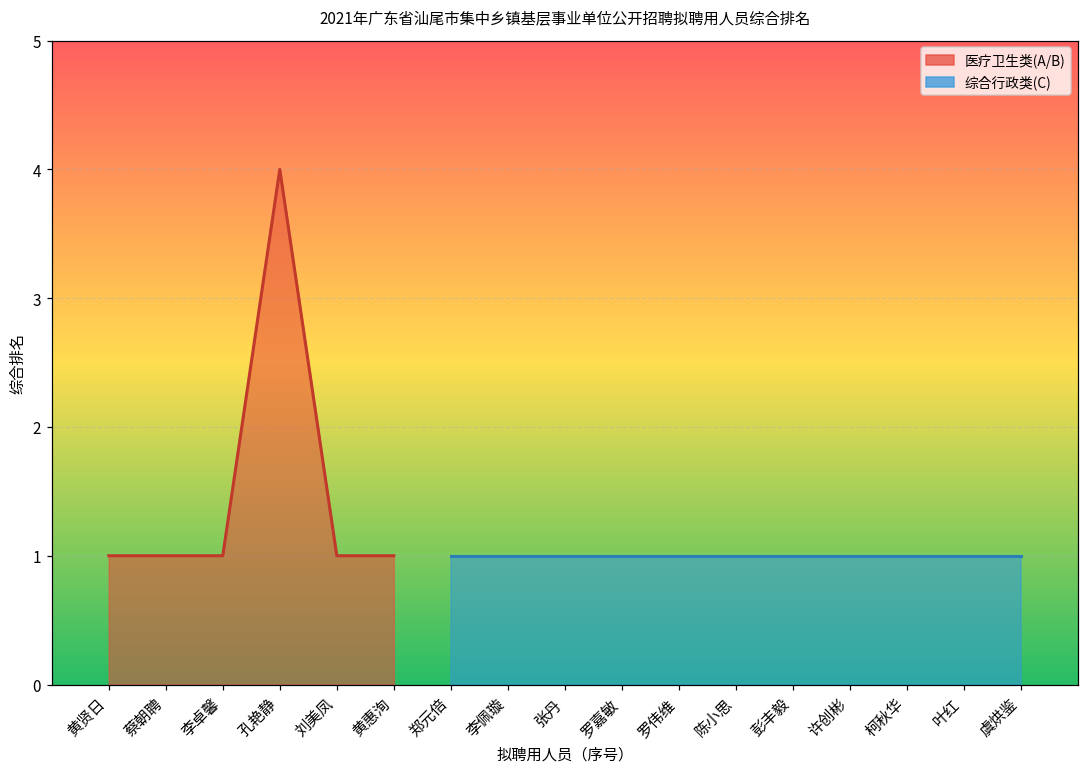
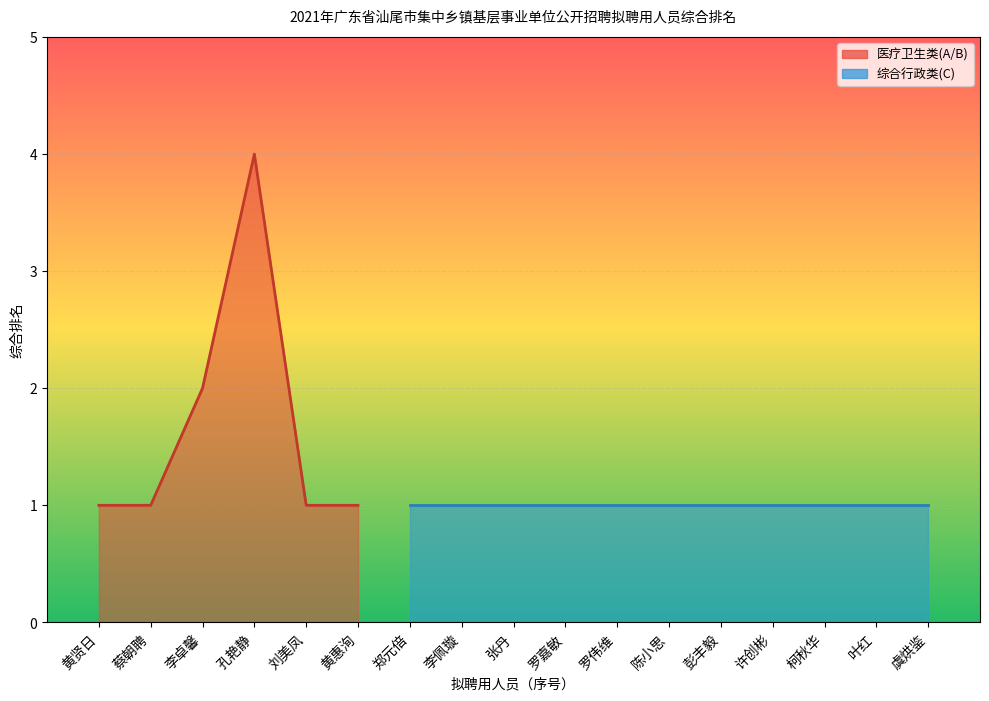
医疗卫生类(A/B), 李卓馨: 1 -> 2
